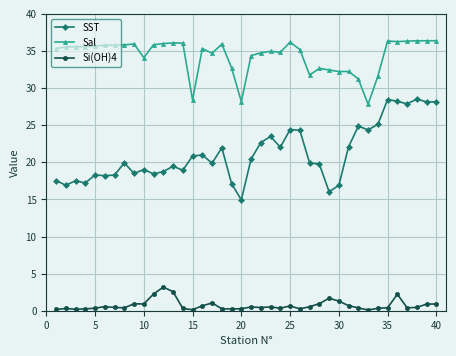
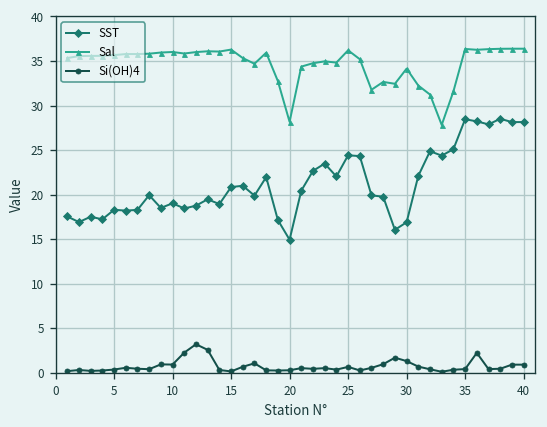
Sal, 10: 34 -> 36
Sal, 15: 28 -> 36
Sal, 30: 32 -> 34
